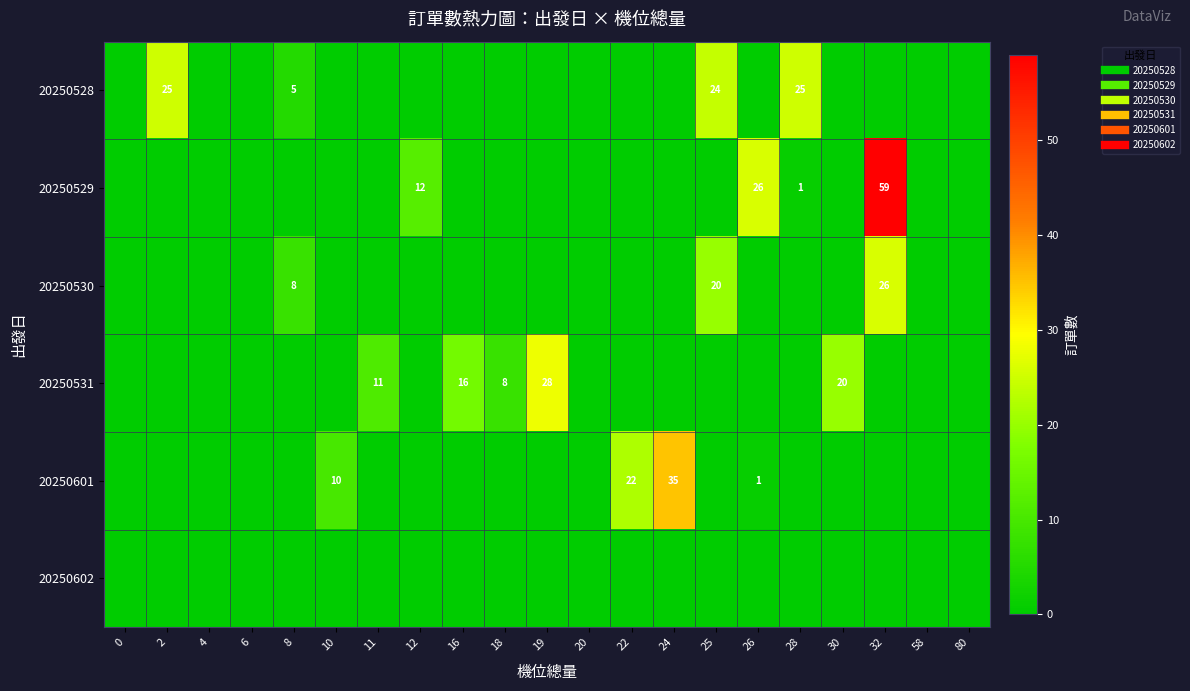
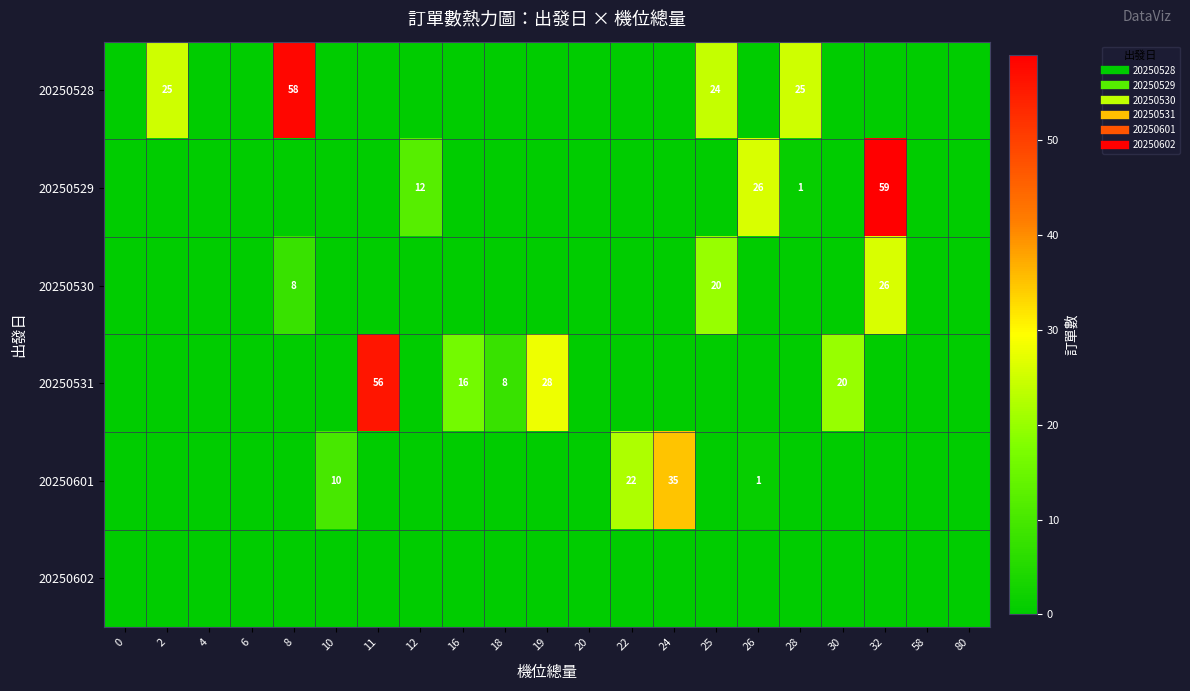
20250528, 8: 5 -> 58
20250531, 11: 11 -> 56
